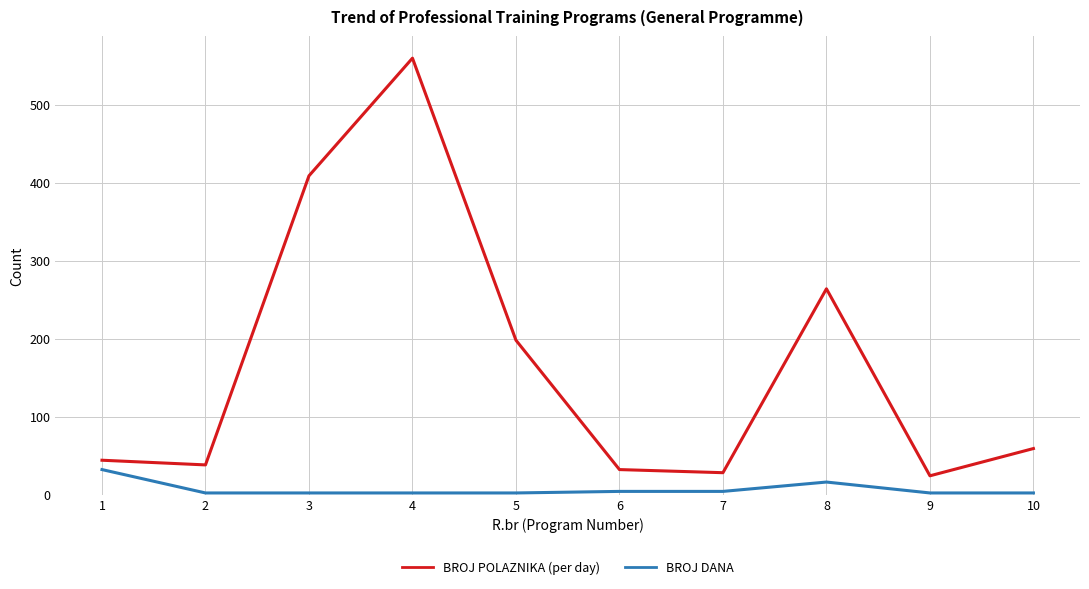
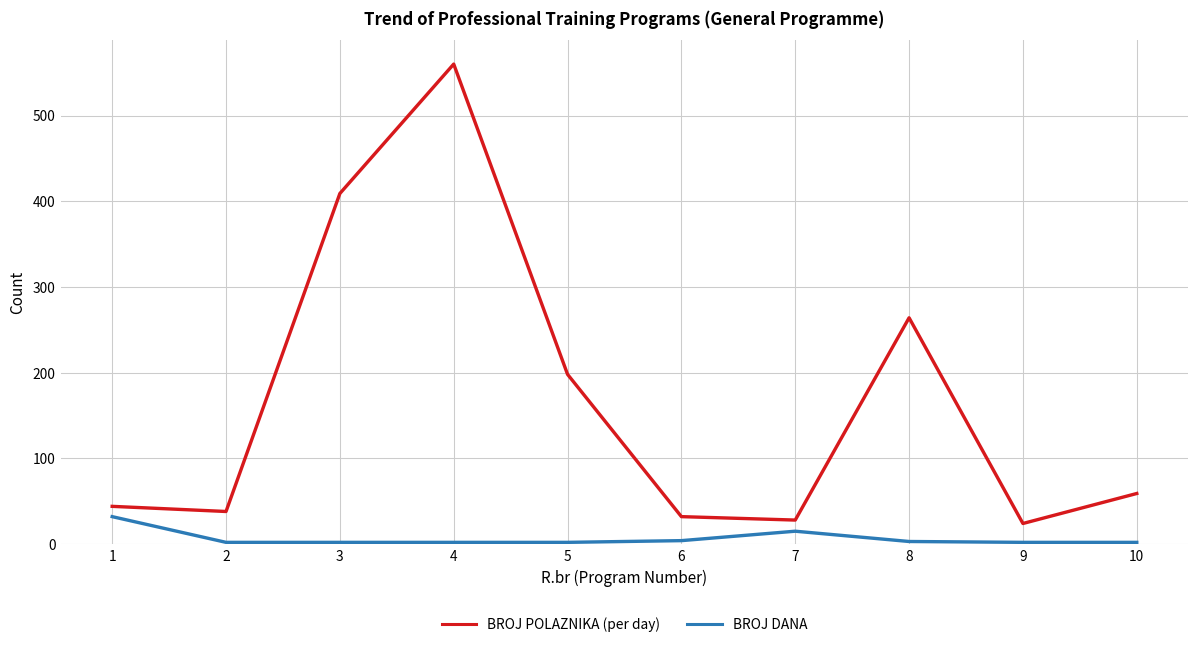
BROJ DANA, 7: 0 -> 20
BROJ DANA, 8: 20 -> 0
